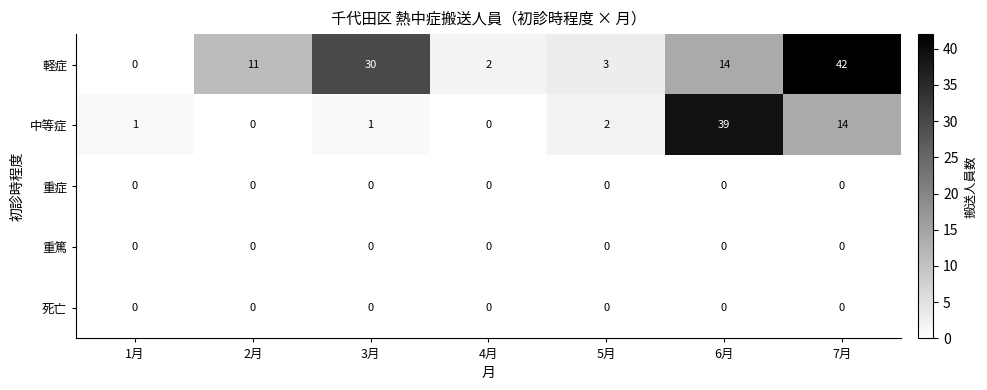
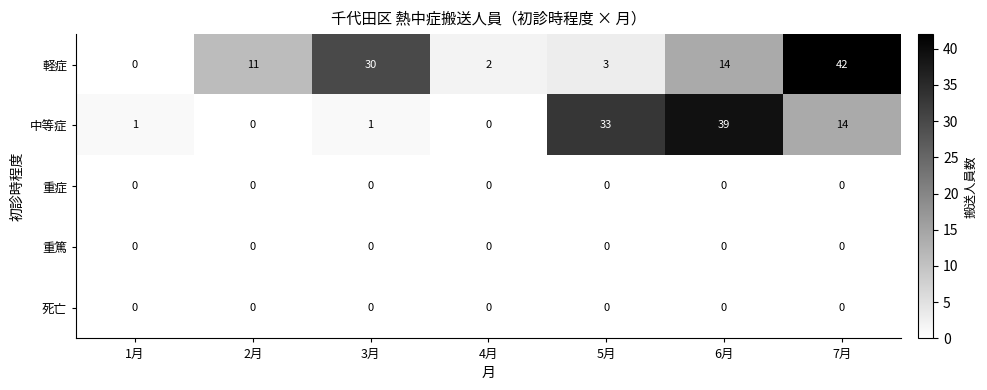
中等症, 5月: 2 -> 33
